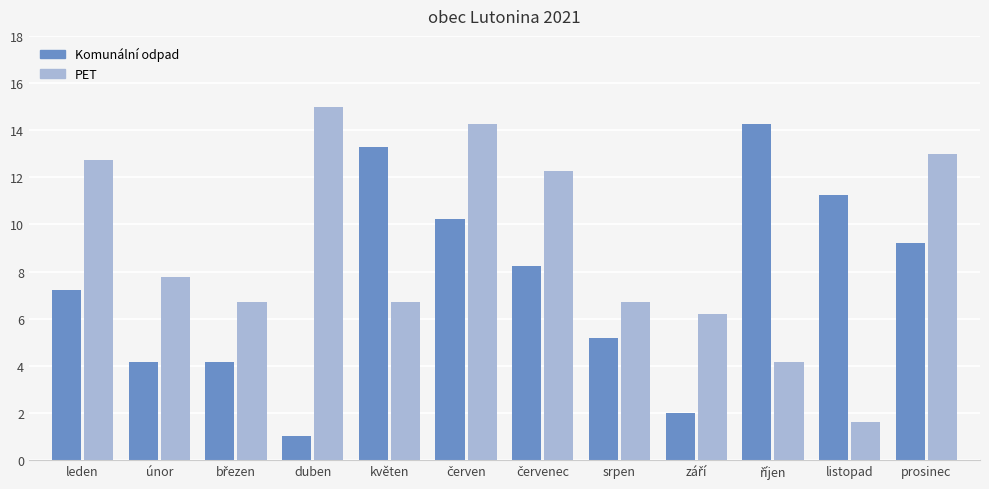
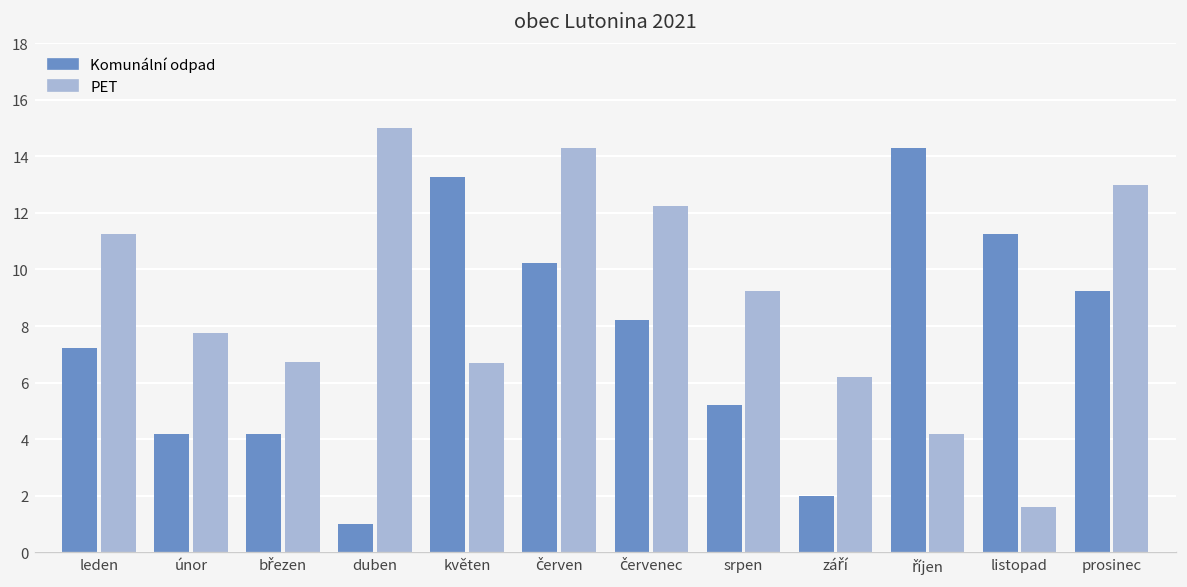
PET, leden: 12.8 -> 11.3
PET, srpen: 6.7 -> 9.2
